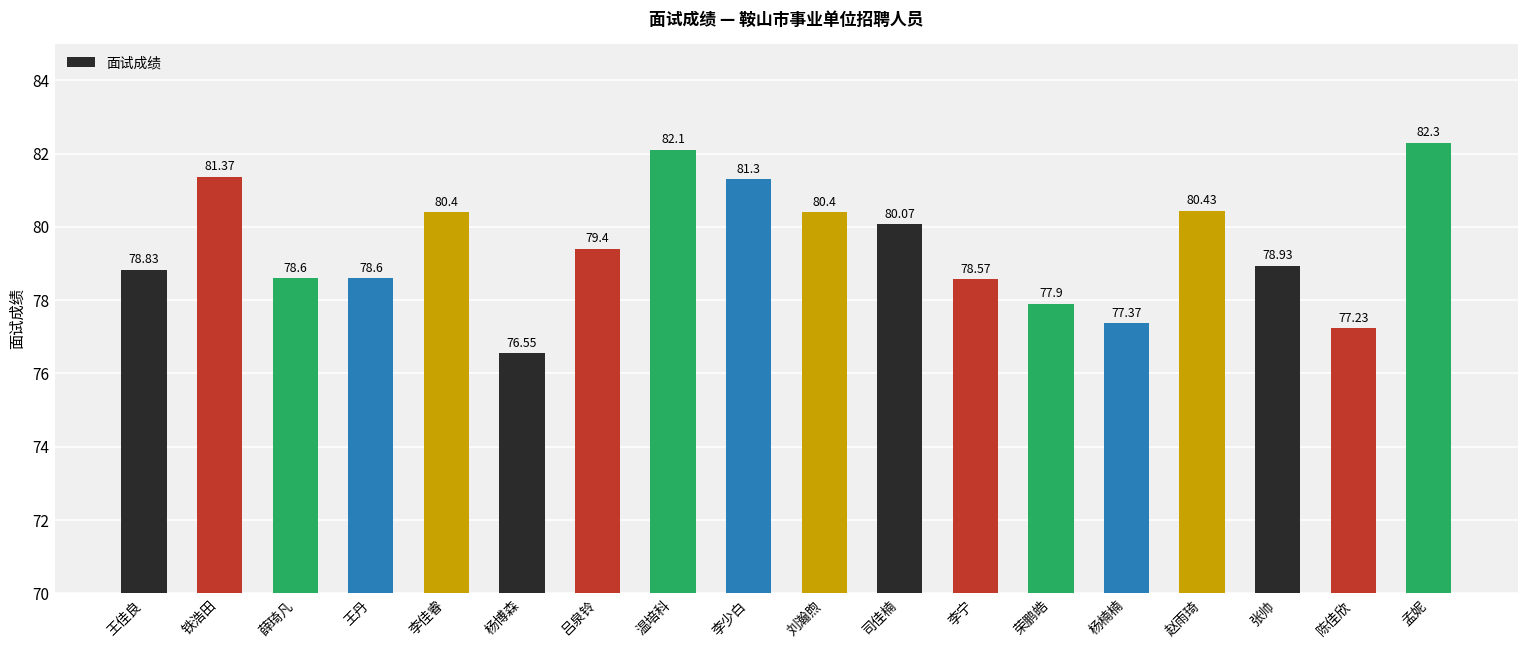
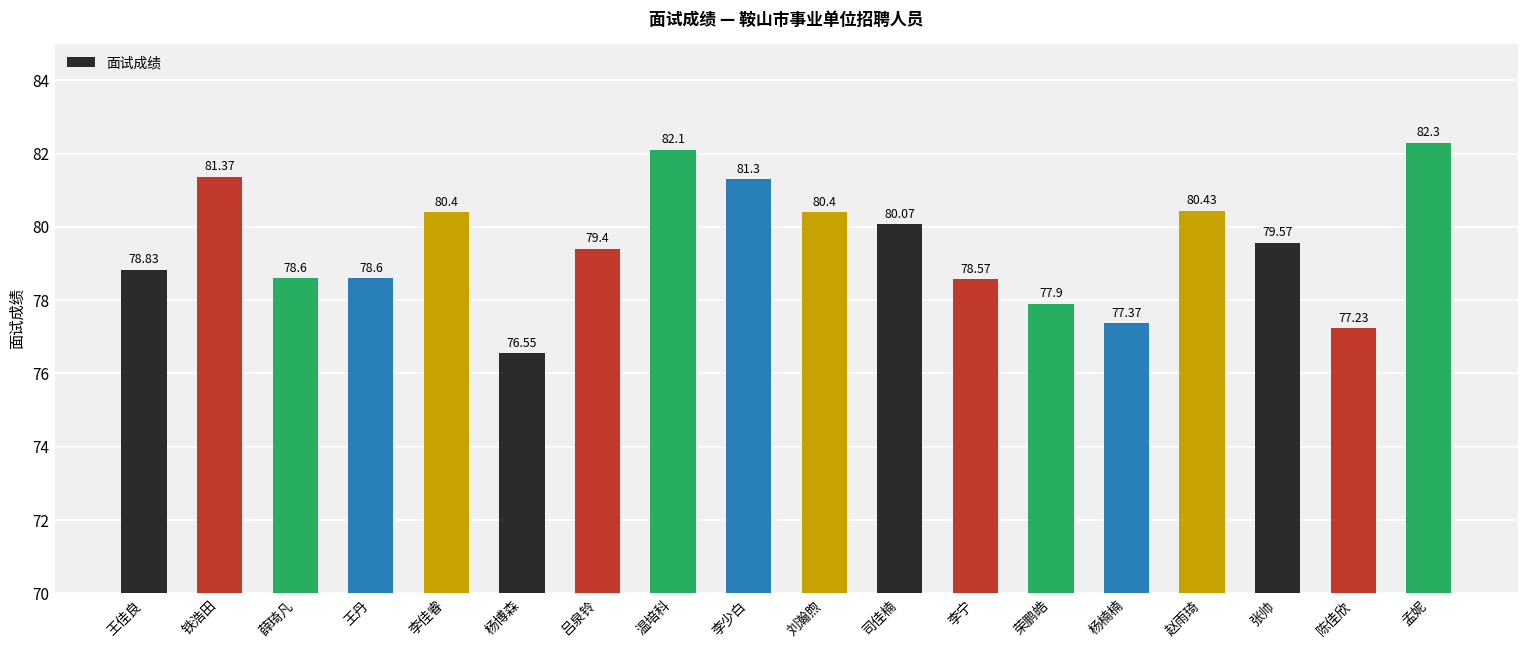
张帅: 78.93 -> 79.57
